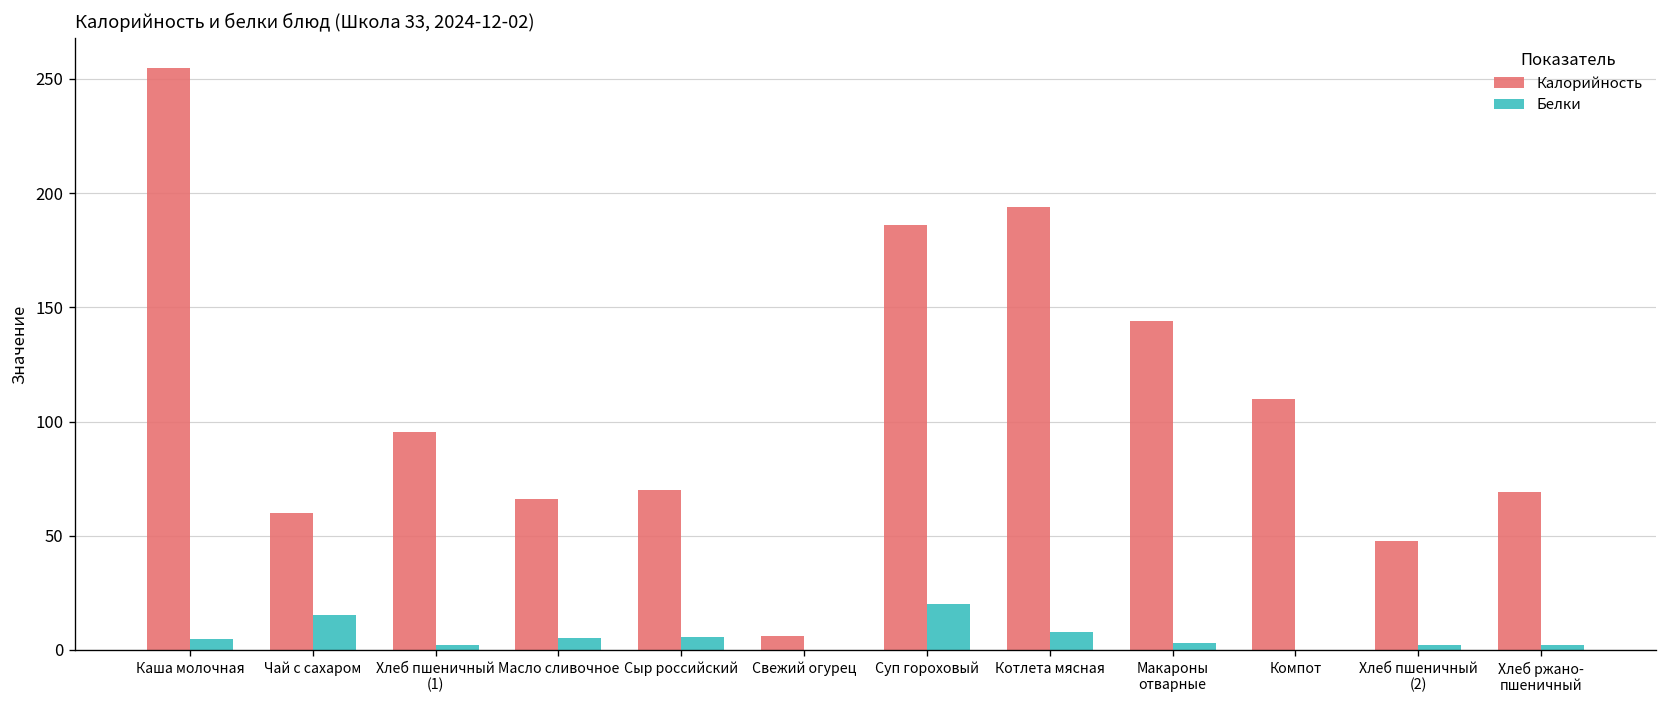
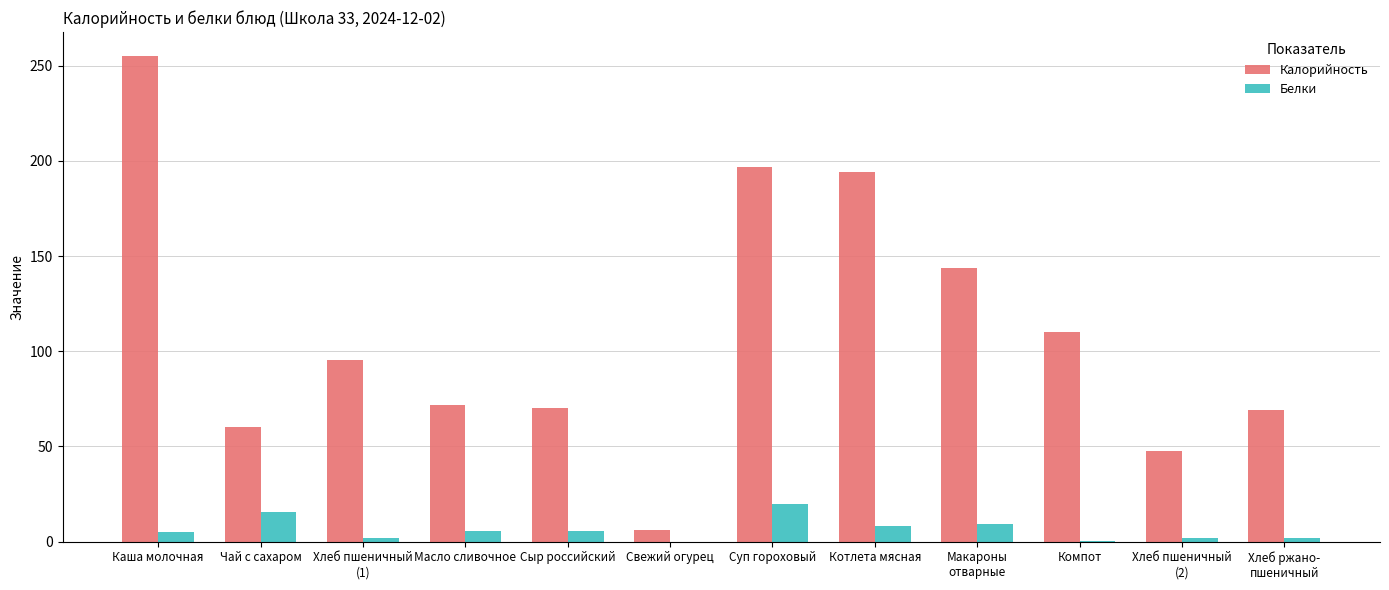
Калорийность, Масло сливочное: 66 -> 72
Калорийность, Суп гороховый: 186 -> 197
Белки, Макароны отварные: 3 -> 9
